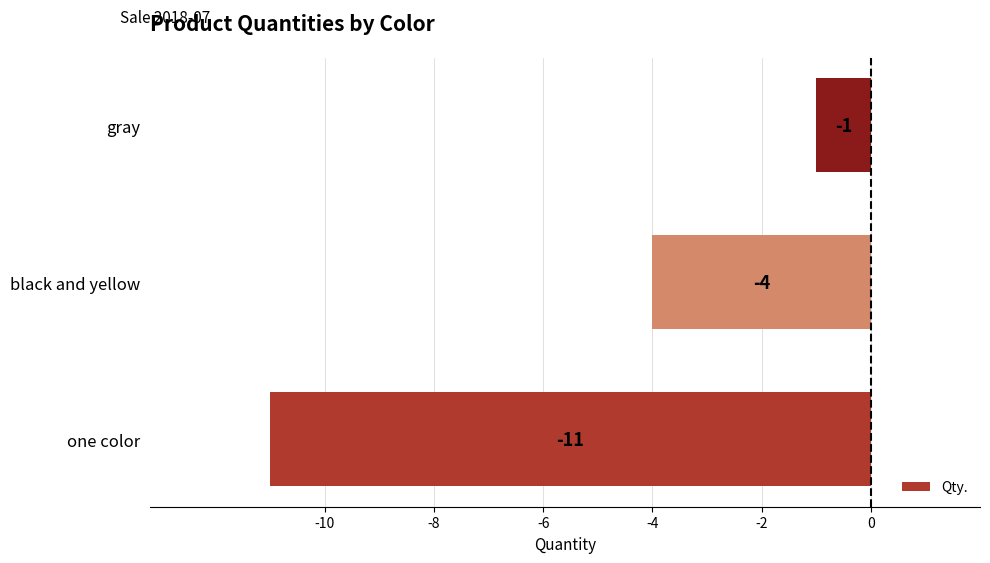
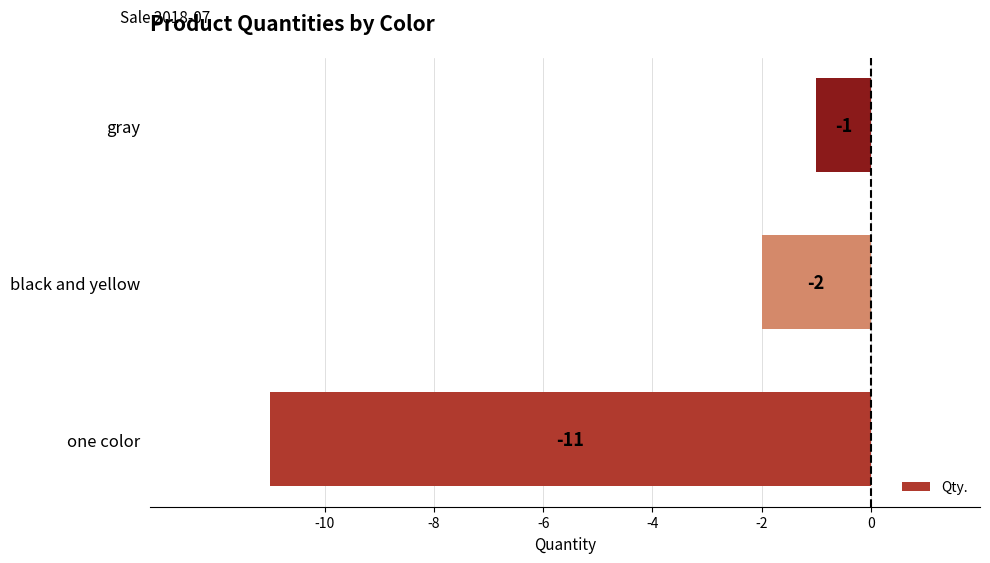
black and yellow: -4 -> -2
